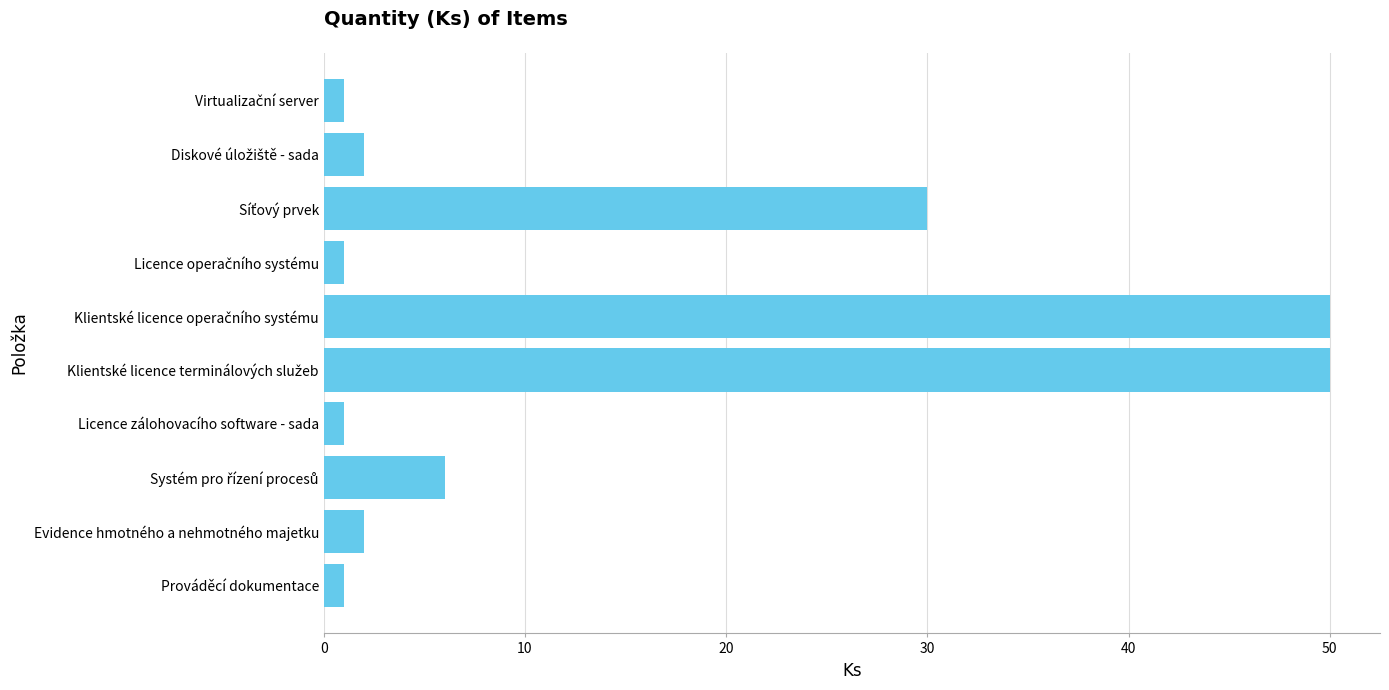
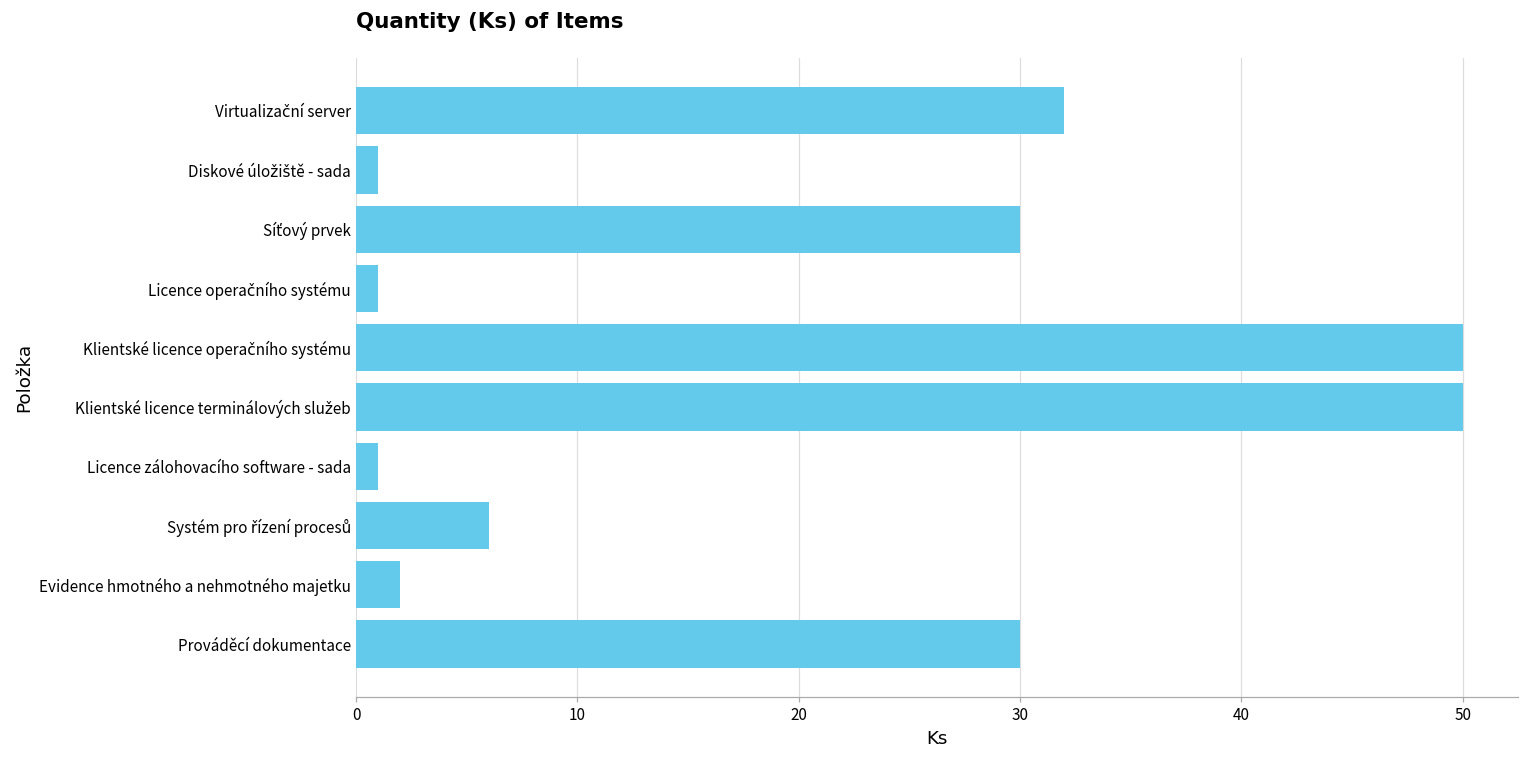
Virtualizační server: 1 -> 32
Diskové úložiště - sada: 2 -> 1
Prováděcí dokumentace: 1 -> 30
